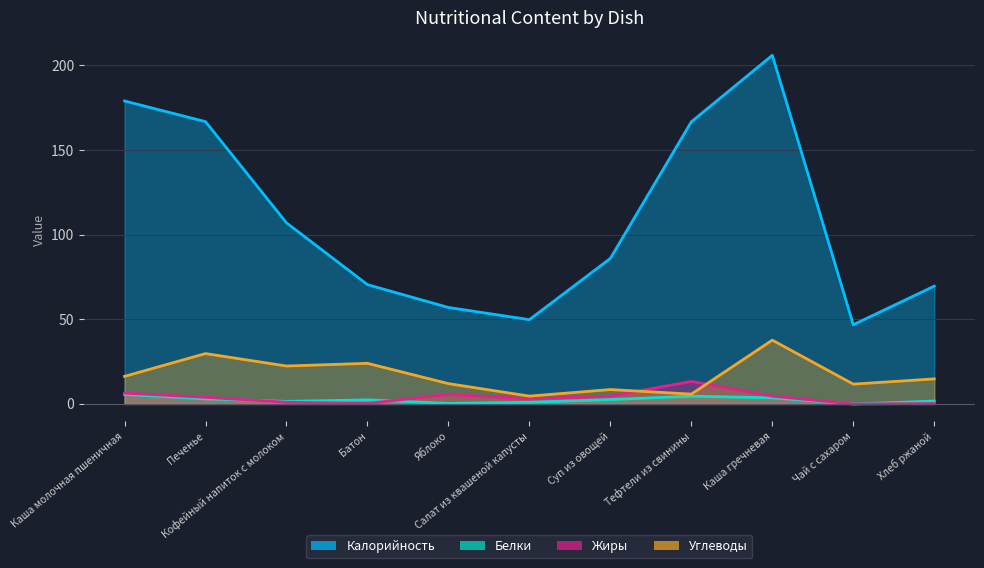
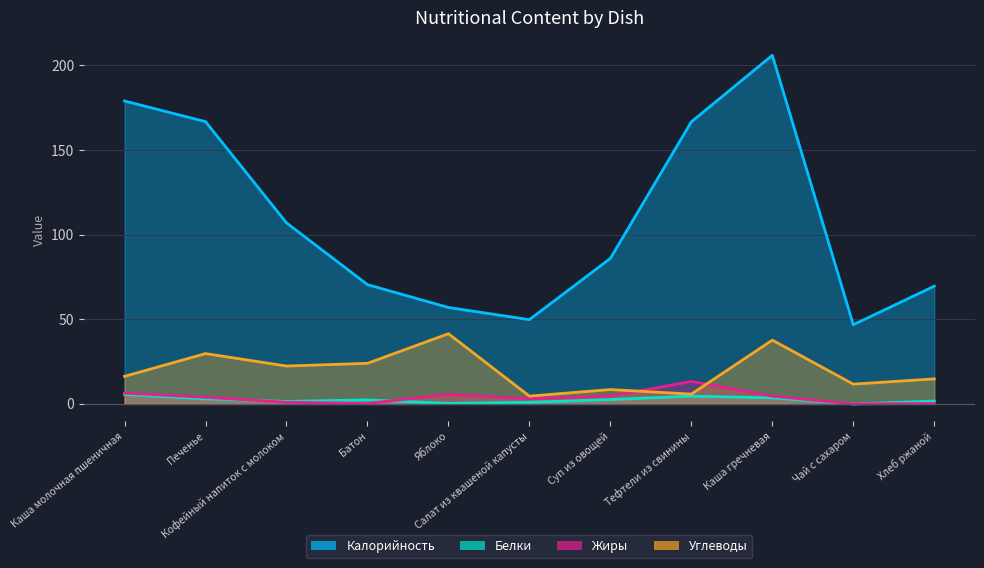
Углеводы, Яблоко: 12 -> 42
